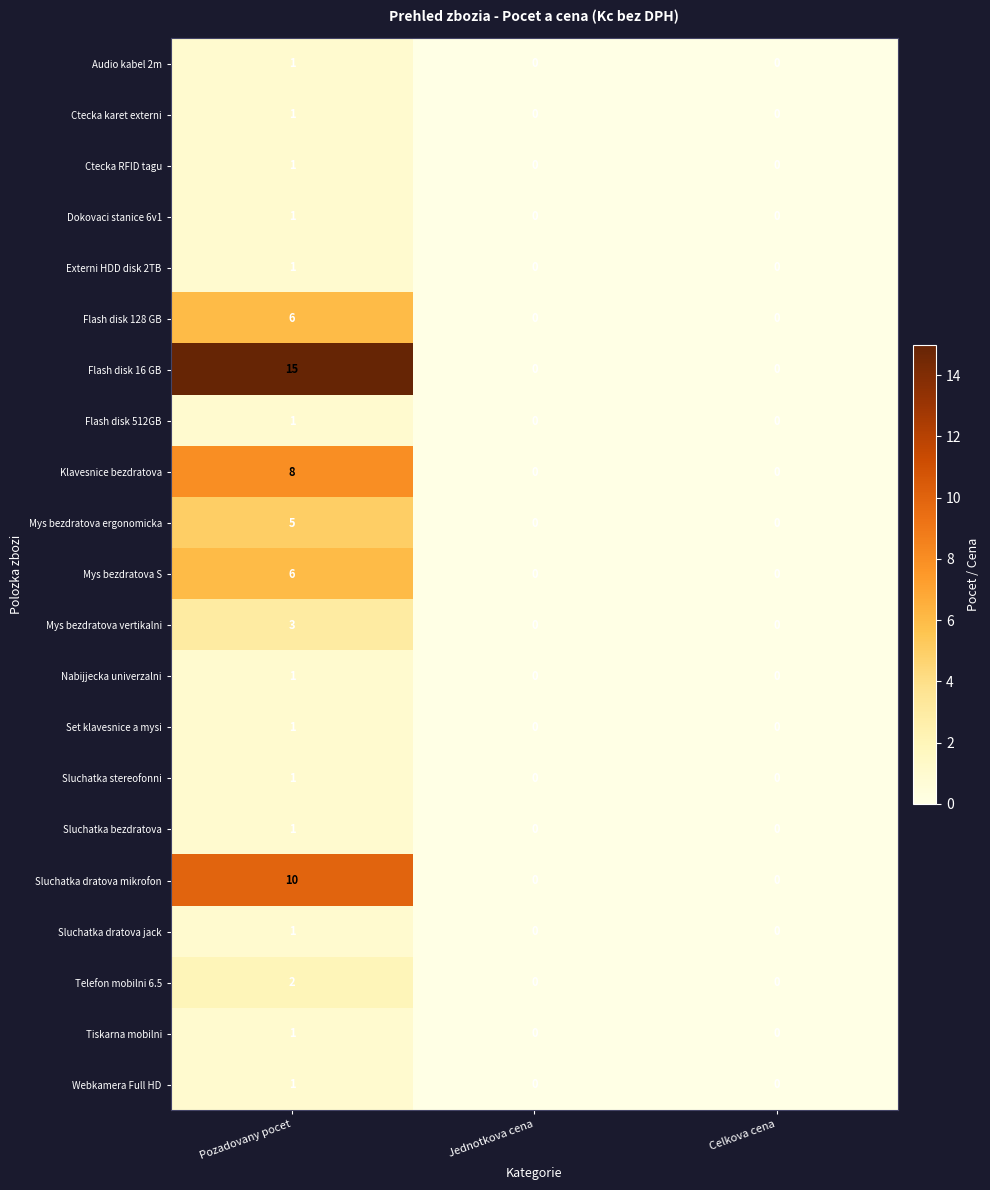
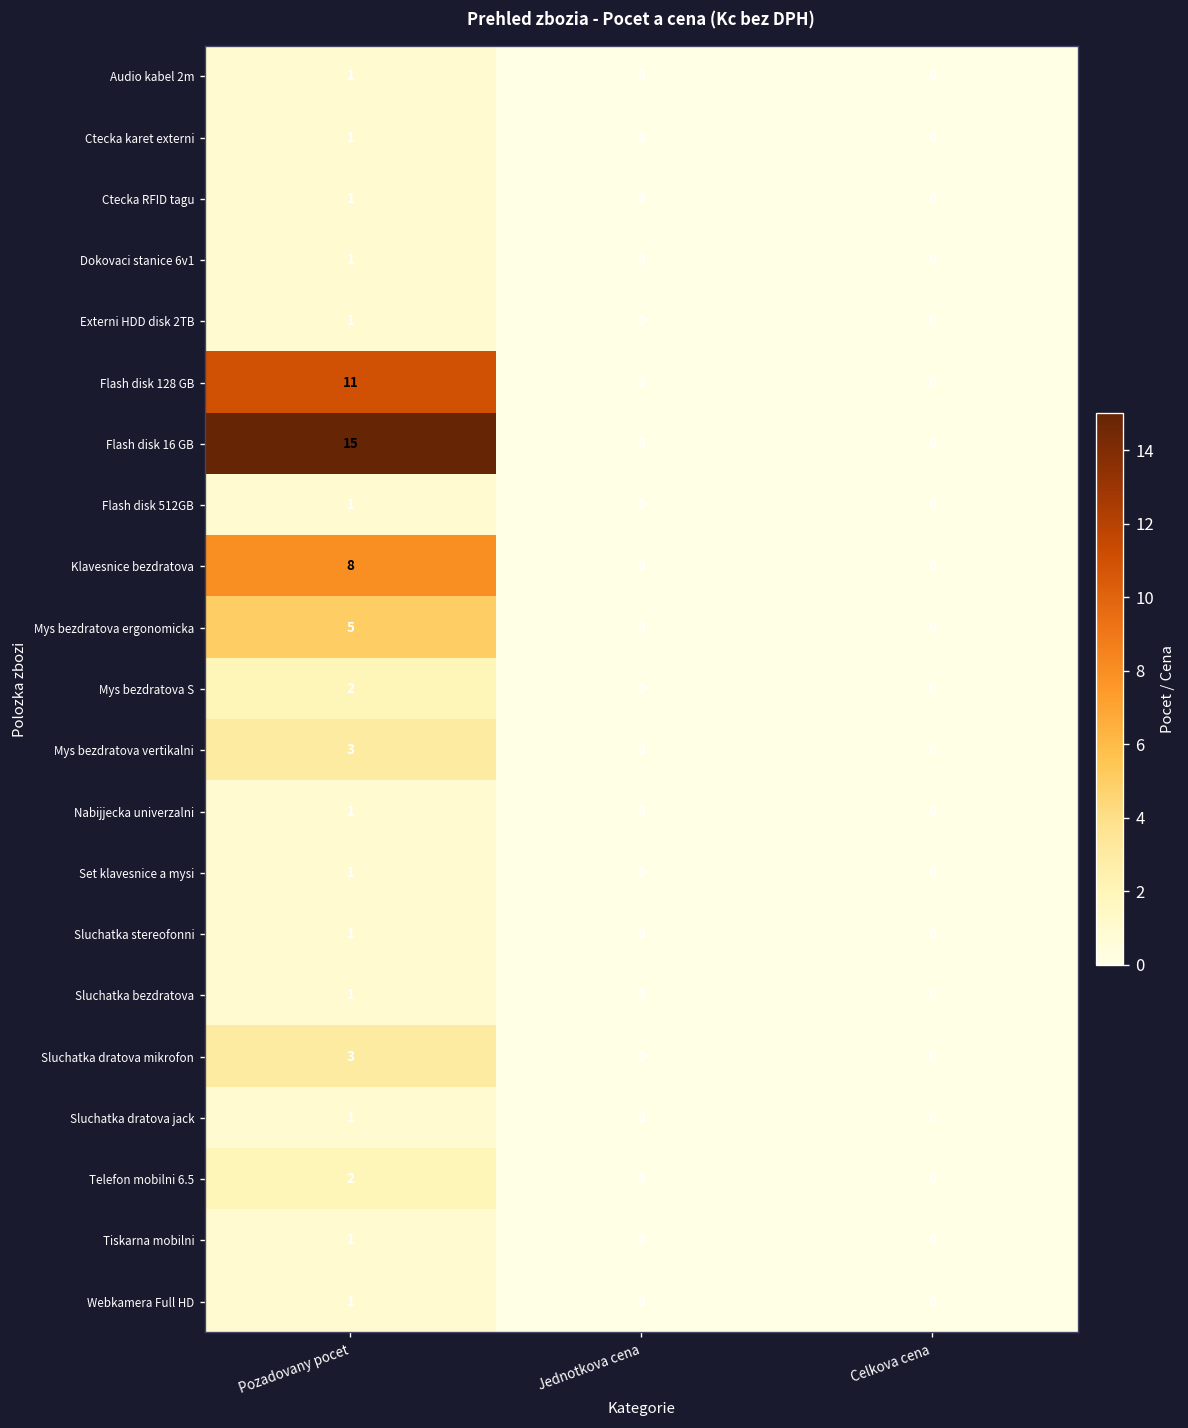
Flash disk 128 GB, Pozadovany pocet: 6 -> 11
Mys bezdratova S, Pozadovany pocet: 6 -> 2
Sluchatka dratova mikrofon, Pozadovany pocet: 10 -> 3
